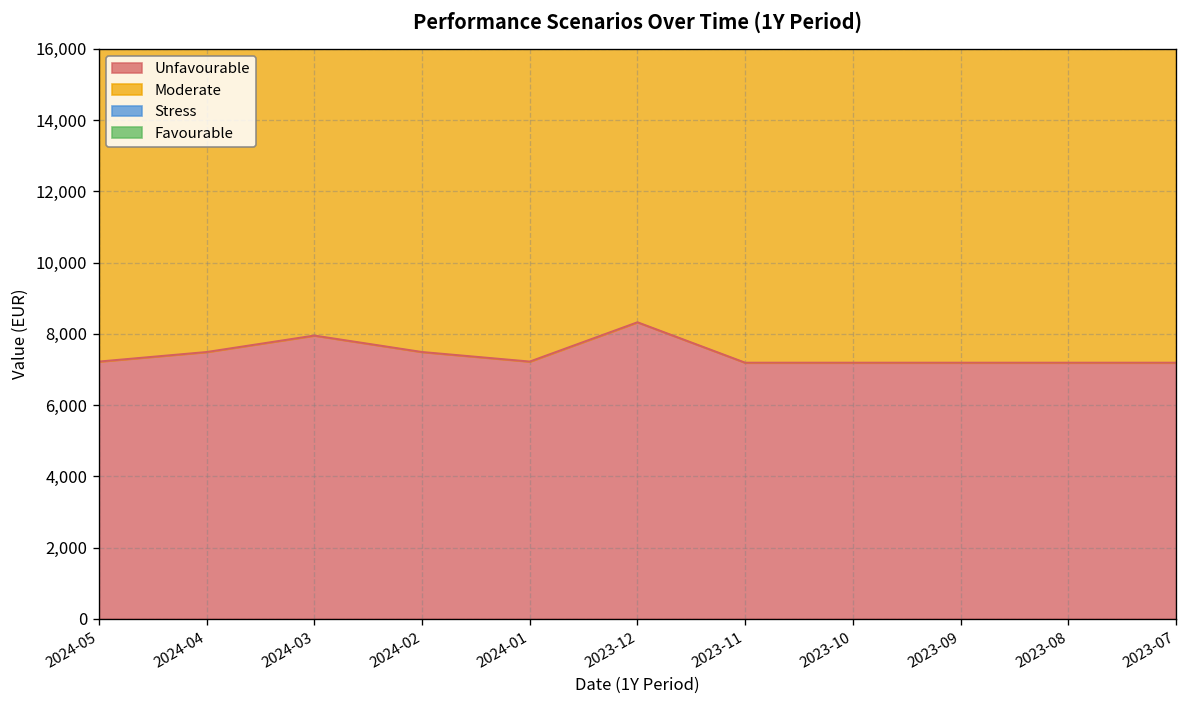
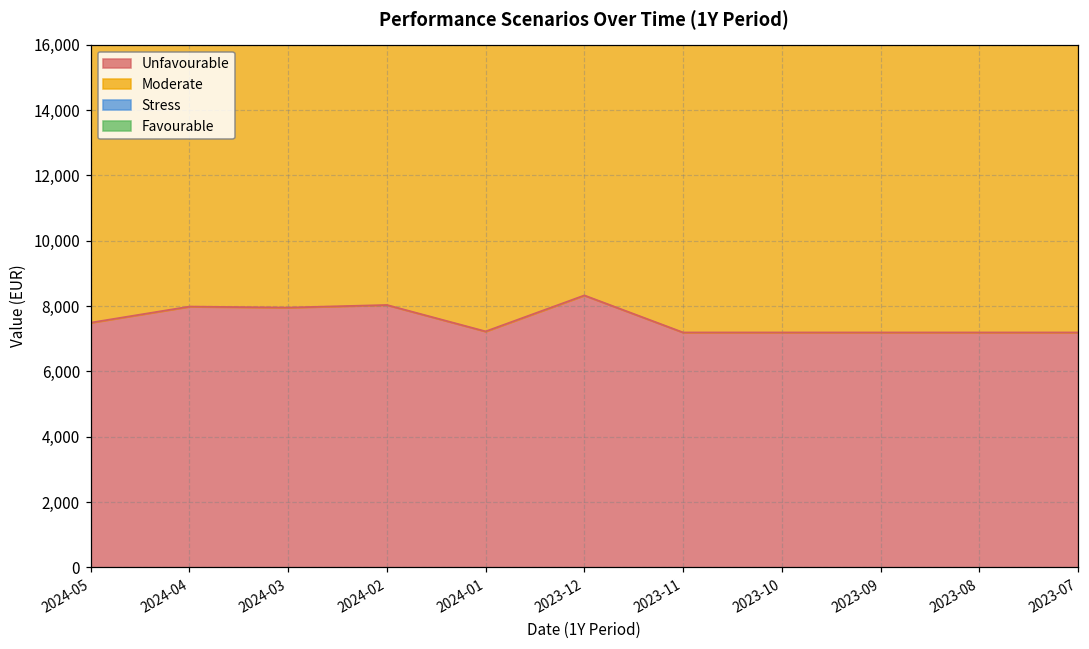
Unfavourable, 2024-05: 7,200 -> 7,500
Unfavourable, 2024-04: 7,500 -> 8,000
Unfavourable, 2024-02: 7,500 -> 8,000
